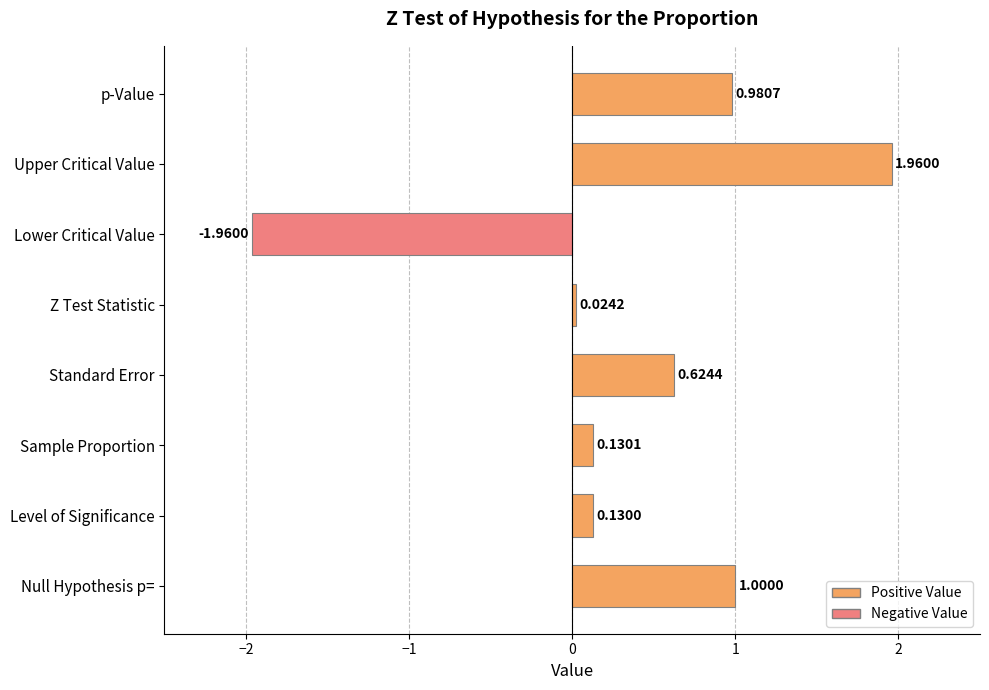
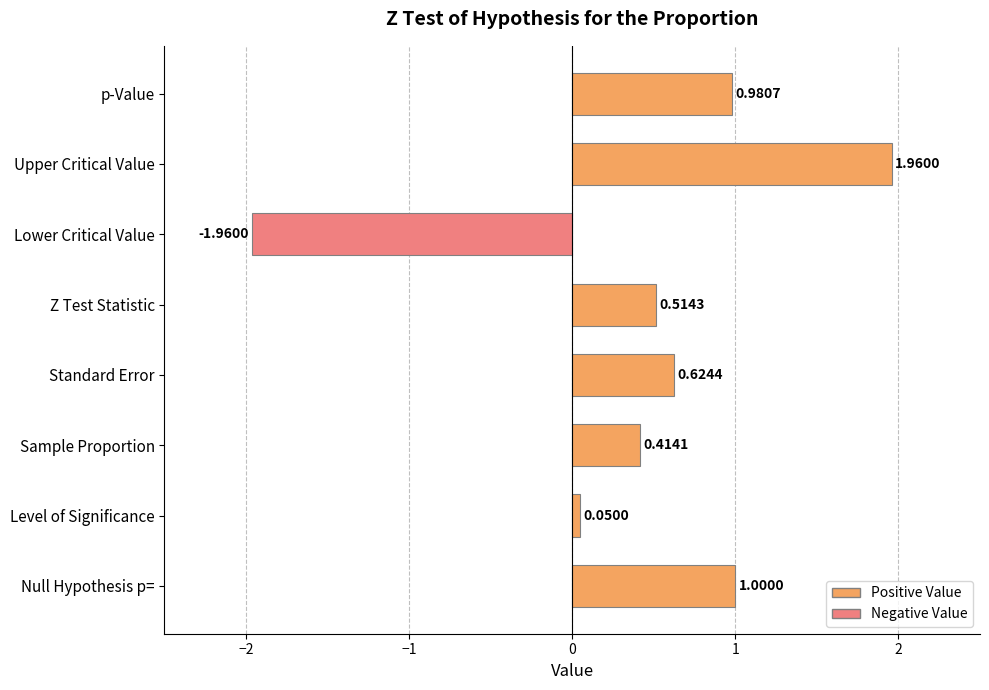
Z Test Statistic: 0.0242 -> 0.5143
Sample Proportion: 0.1301 -> 0.4141
Level of Significance: 0.1300 -> 0.0500
